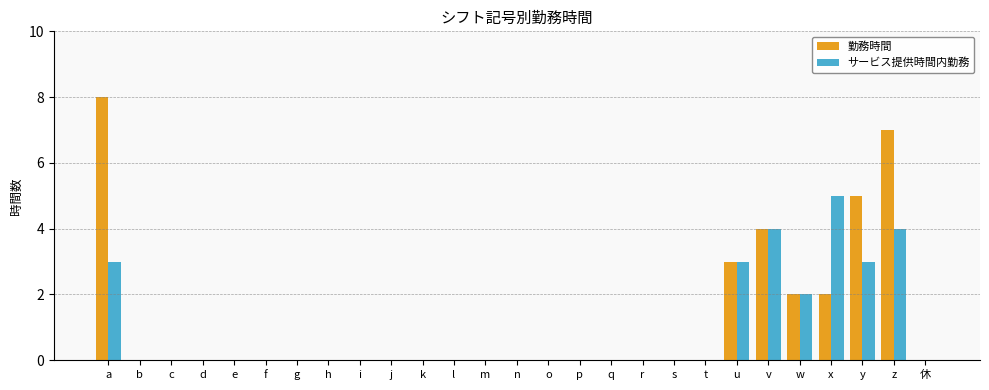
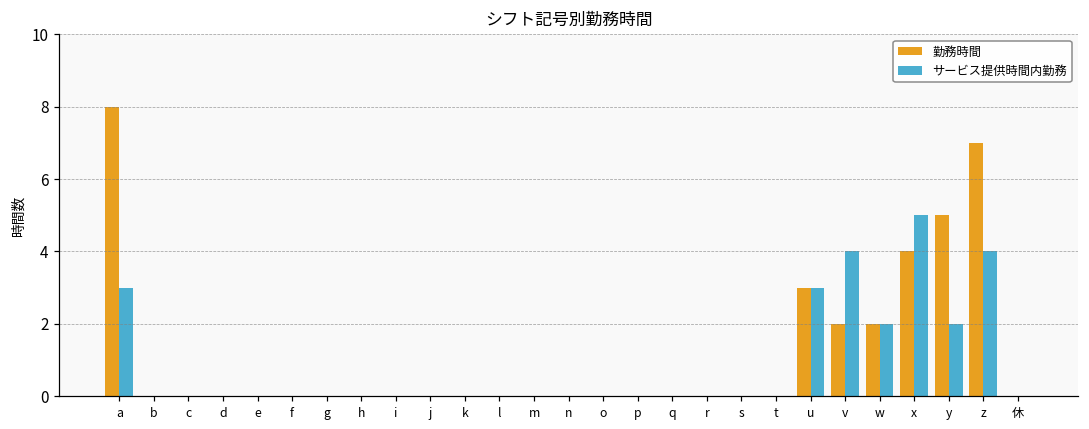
勤務時間, v: 4 -> 2
勤務時間, x: 2 -> 4
サービス提供時間内勤務, y: 3 -> 2
